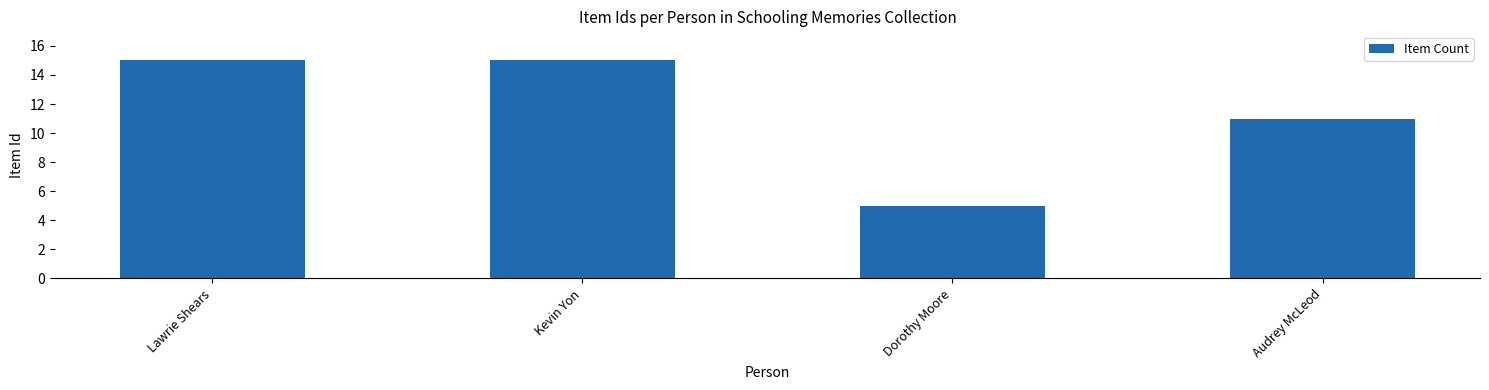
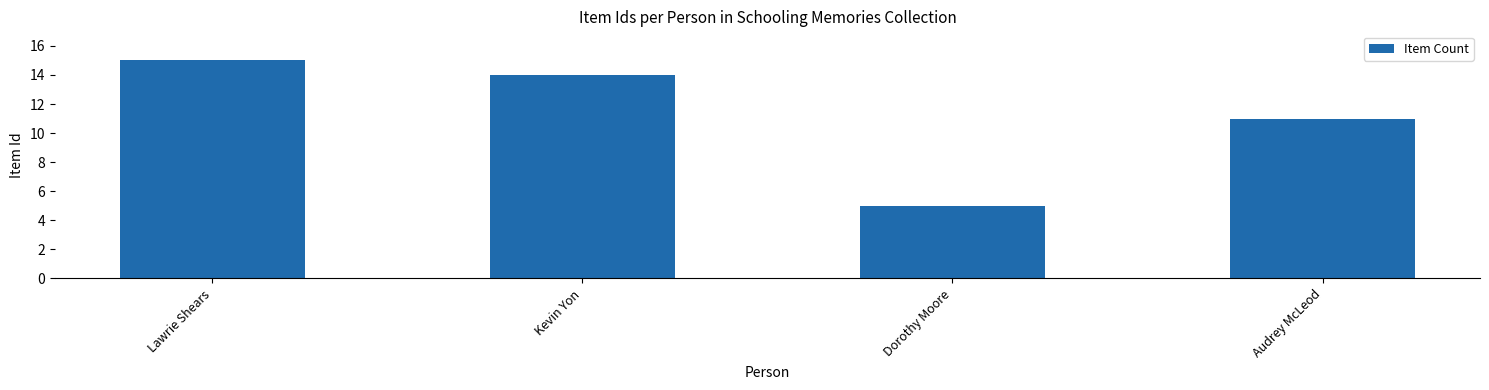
Kevin Yon: 15 -> 14
